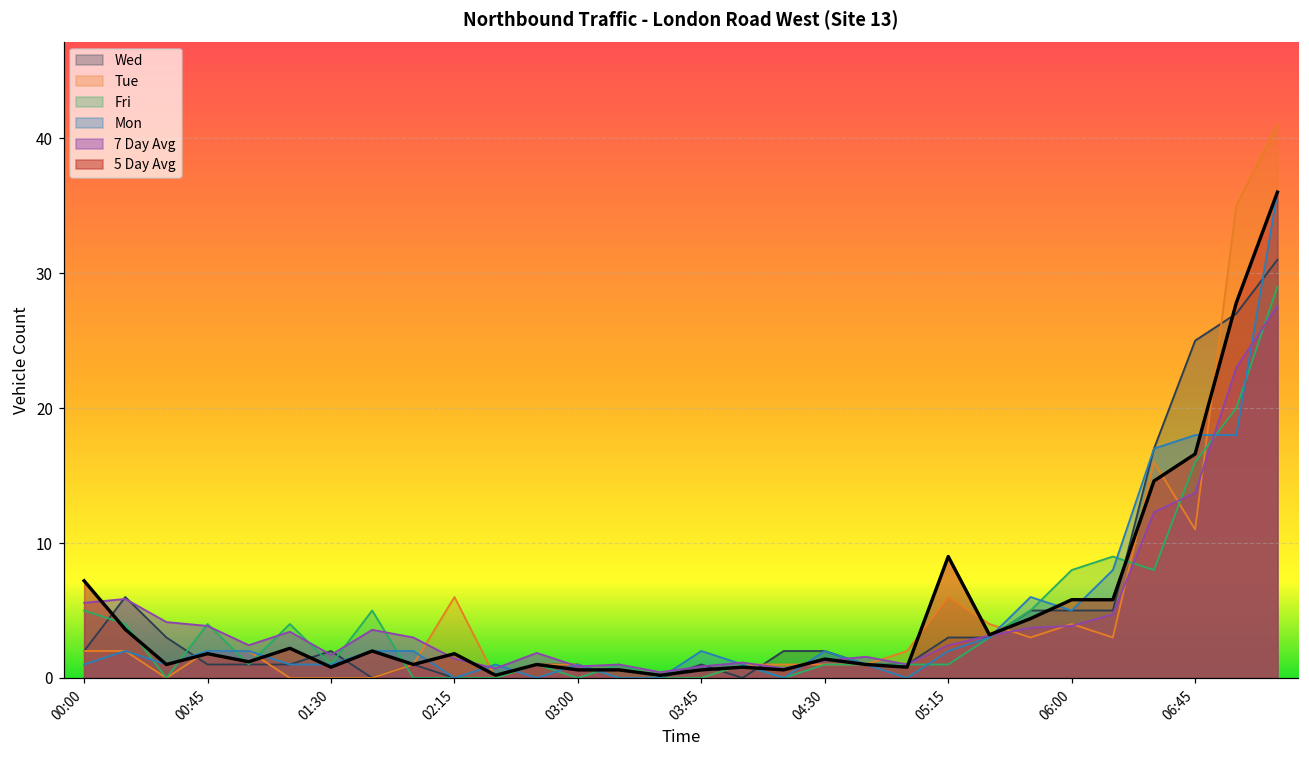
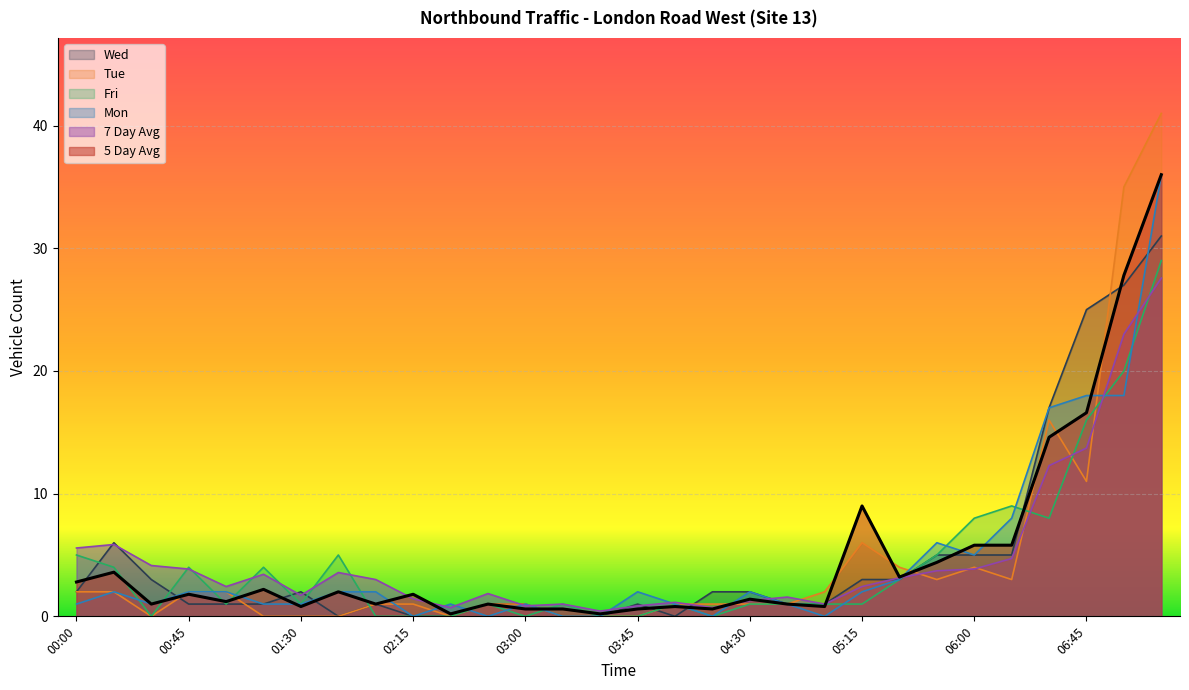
5 Day Avg, 00:00: 7.2 -> 2.8
Tue, 02:15: 6 -> 1
